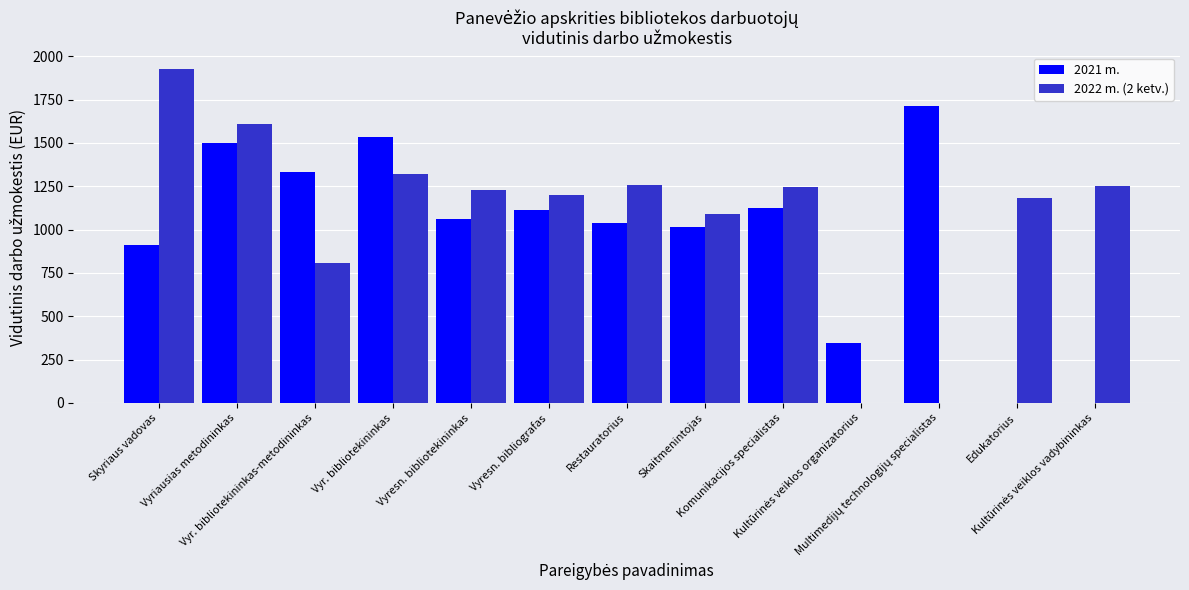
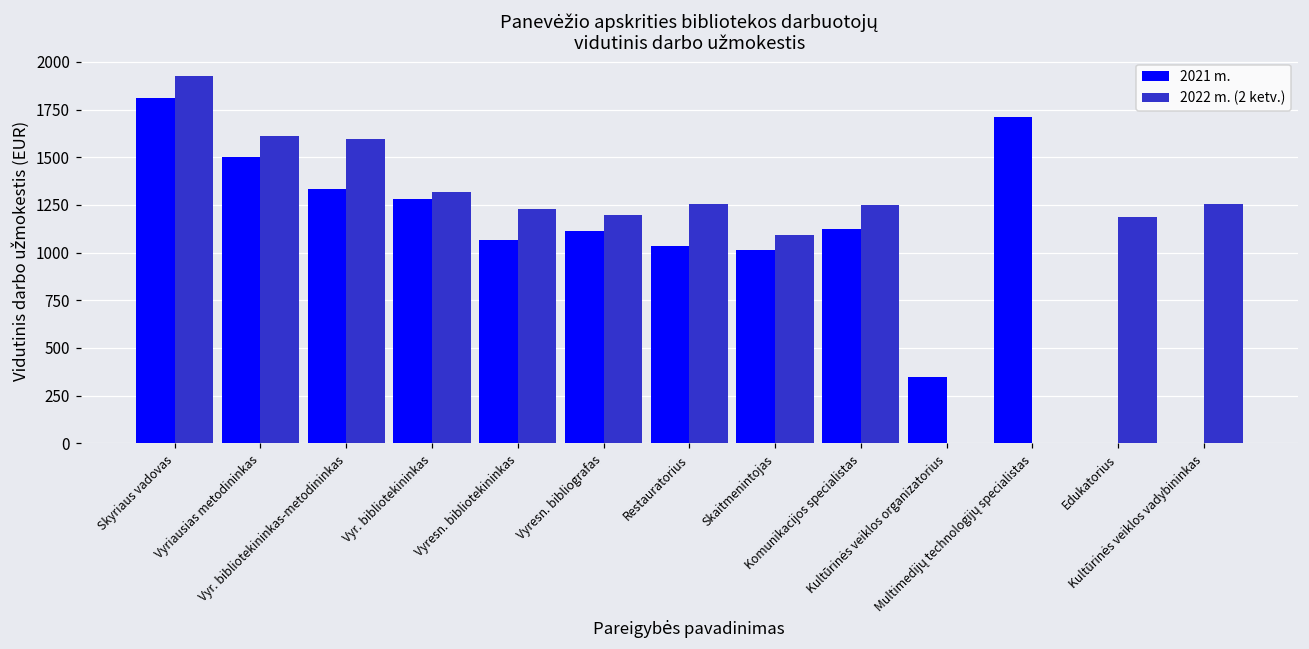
2021 m., Skyriaus vadovas: 910 -> 1810
2022 m. (2 ketv.), Vyr. bibliotekininkas-metodininkas: 810 -> 1590
2021 m., Vyr. bibliotekininkas: 1530 -> 1280
